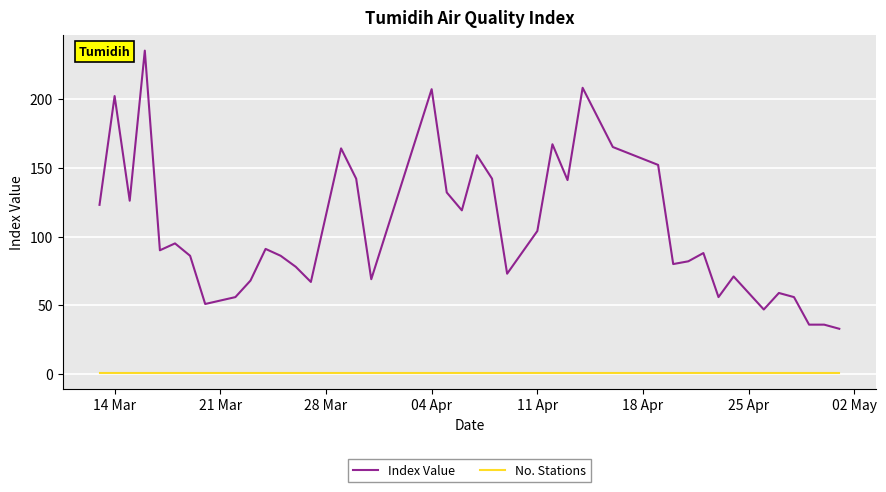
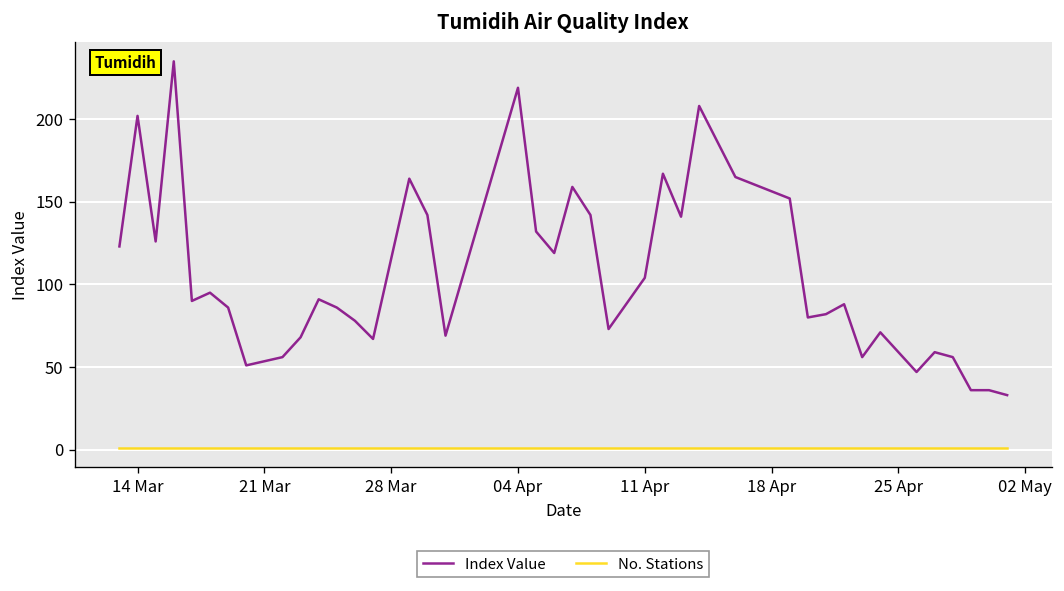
Index Value, 04 Apr: 207 -> 219
